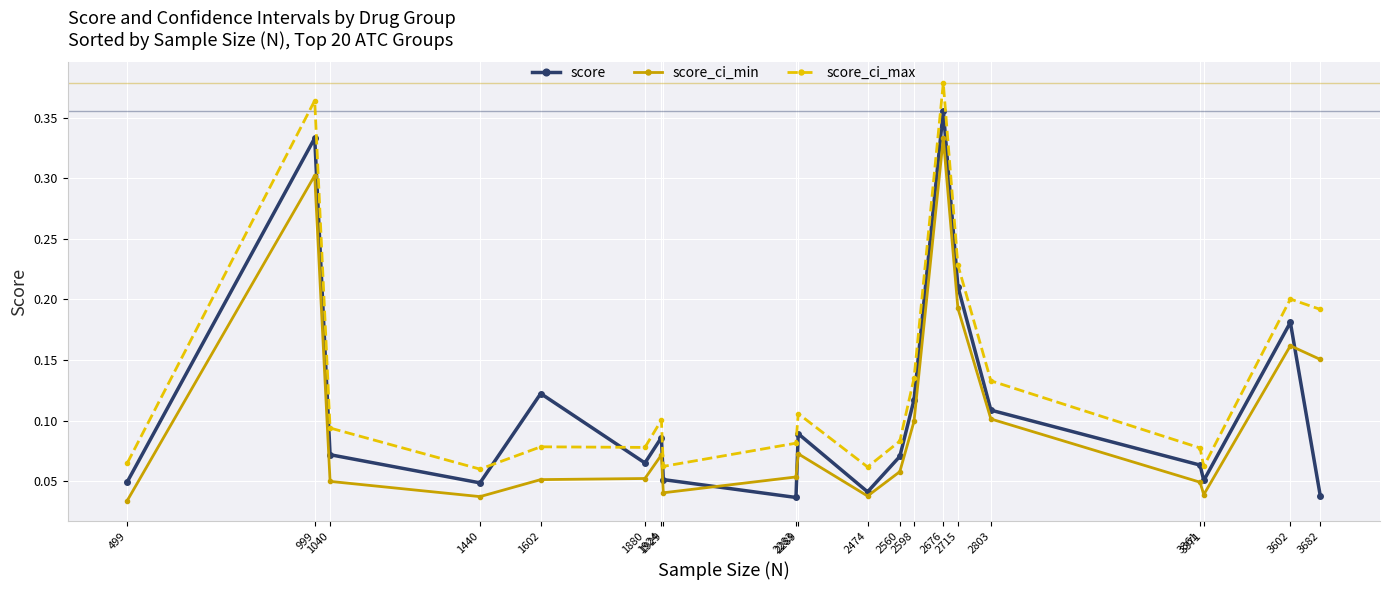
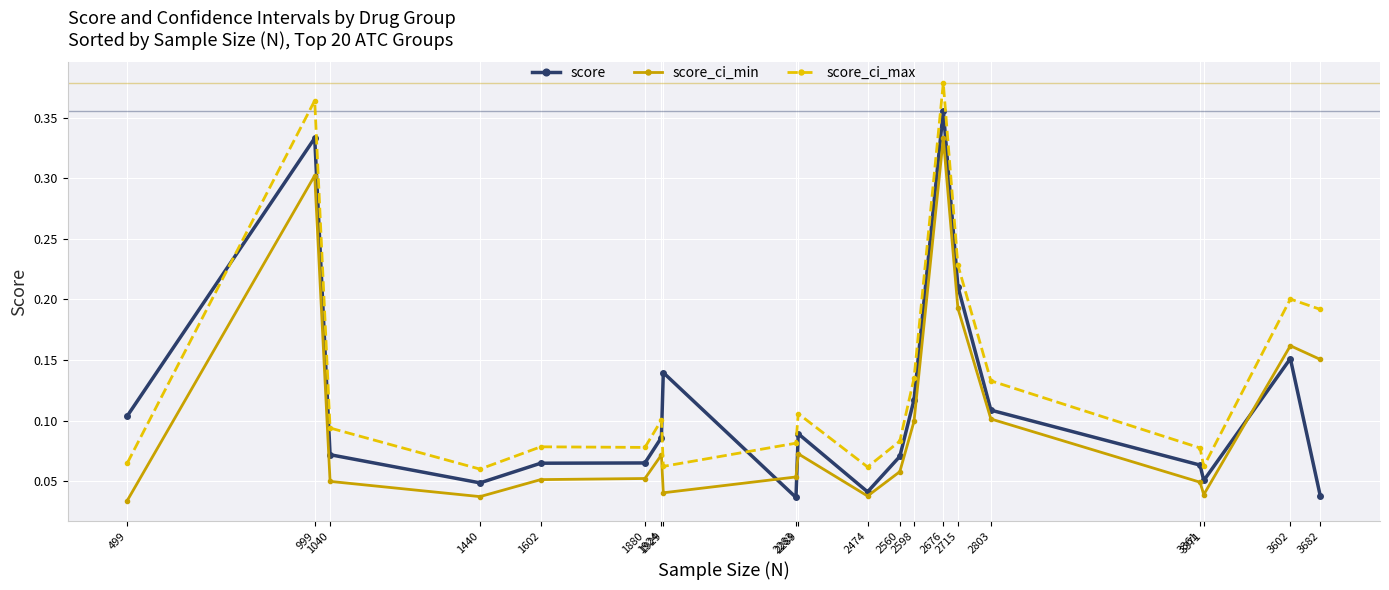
score, 499: 0.050 -> 0.104
score, 1602: 0.122 -> 0.065
score, 1929: 0.051 -> 0.140
score, 3602: 0.181 -> 0.151
